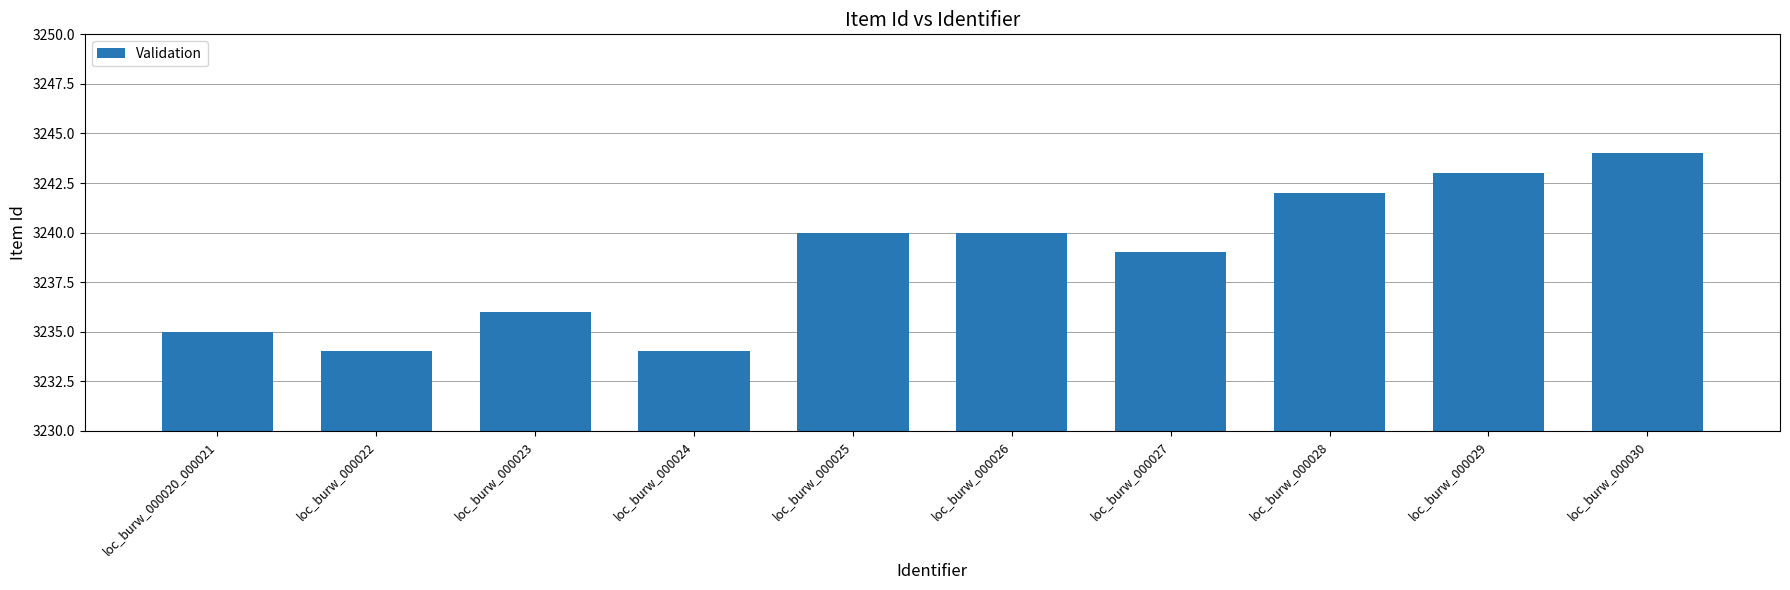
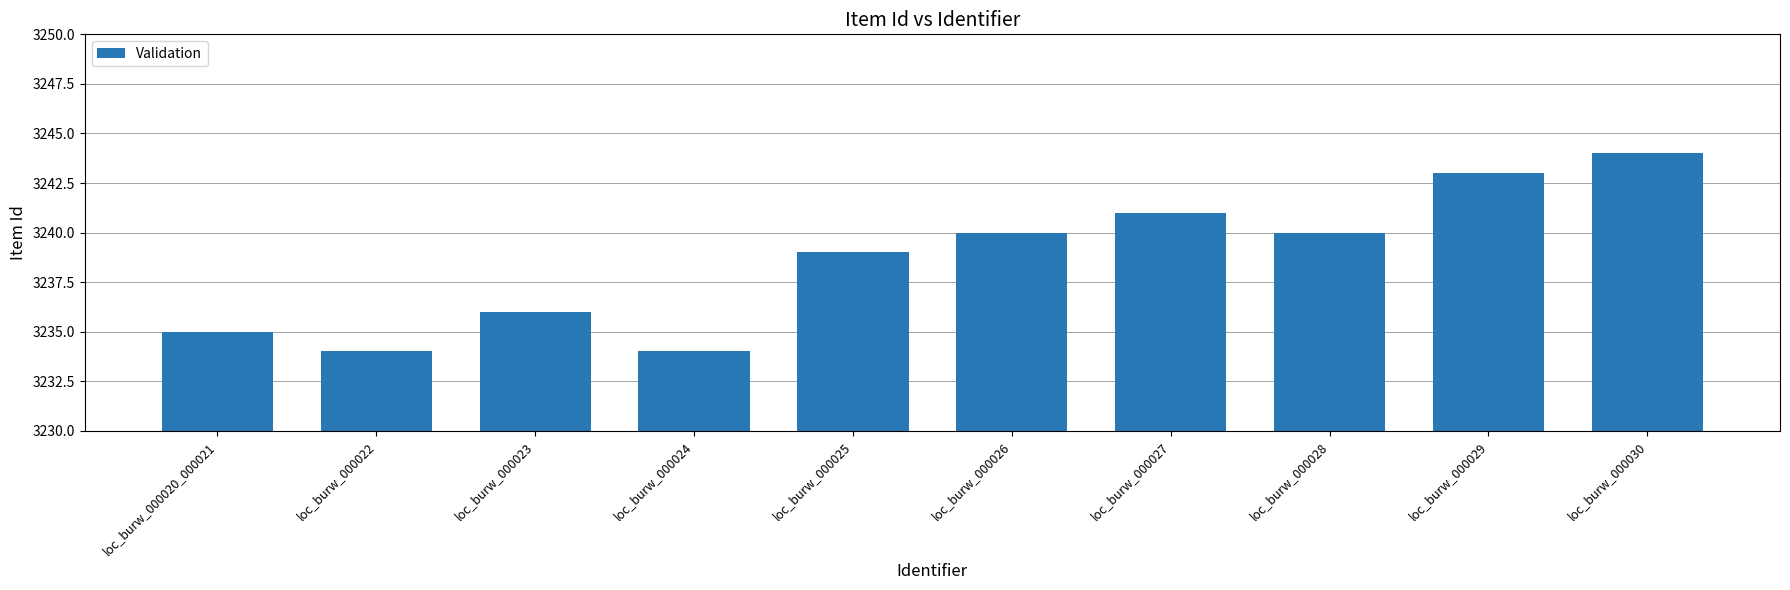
loc_burw_000025: 3240 -> 3239
loc_burw_000027: 3239 -> 3241
loc_burw_000028: 3242 -> 3240
